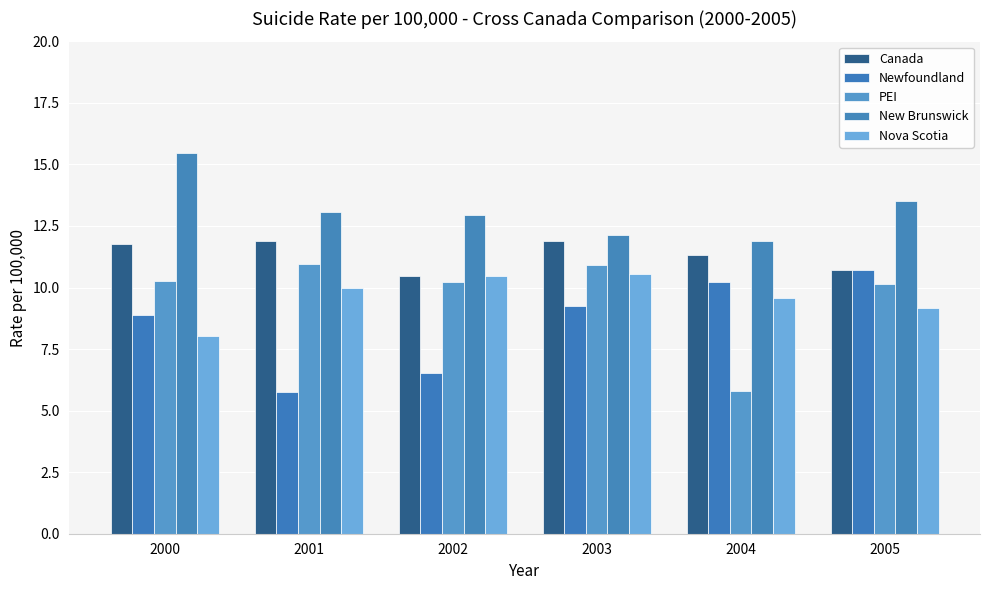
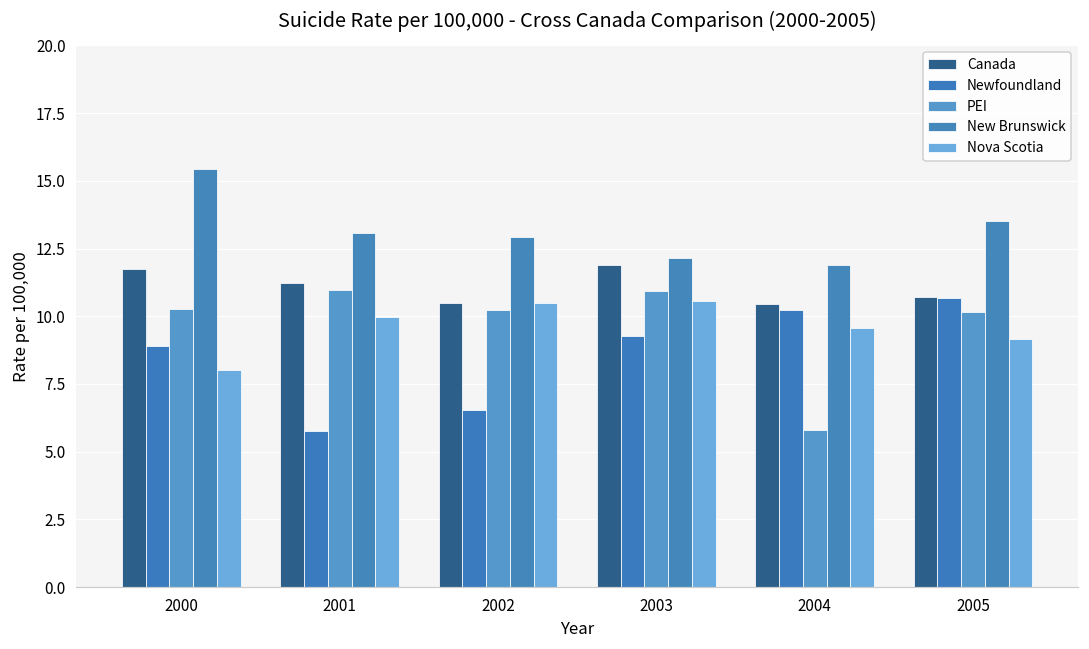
Canada, 2001: 11.9 -> 11.2
Canada, 2004: 11.3 -> 10.4
